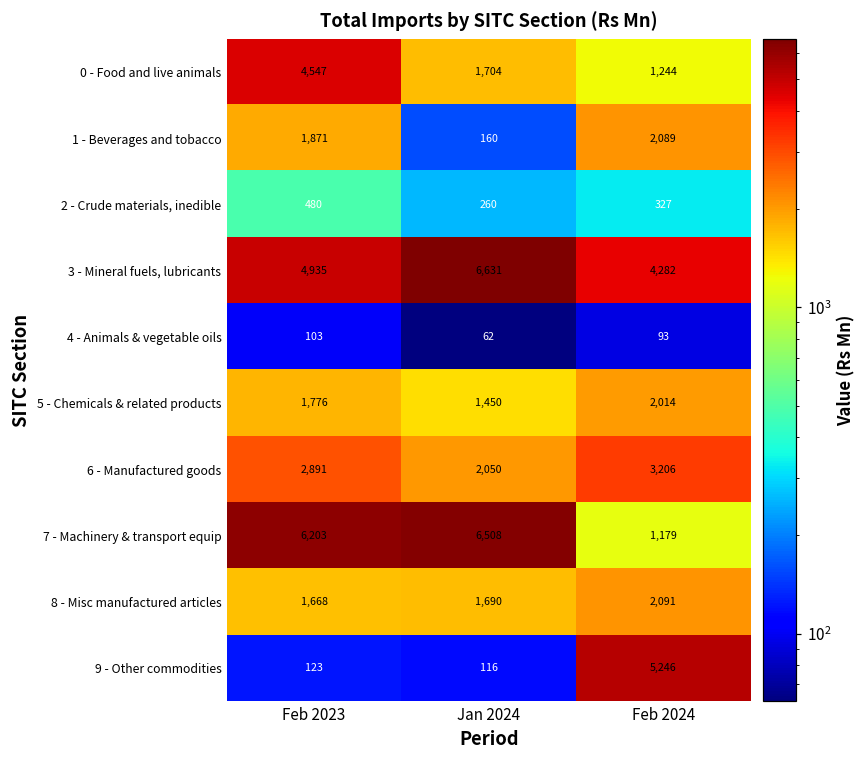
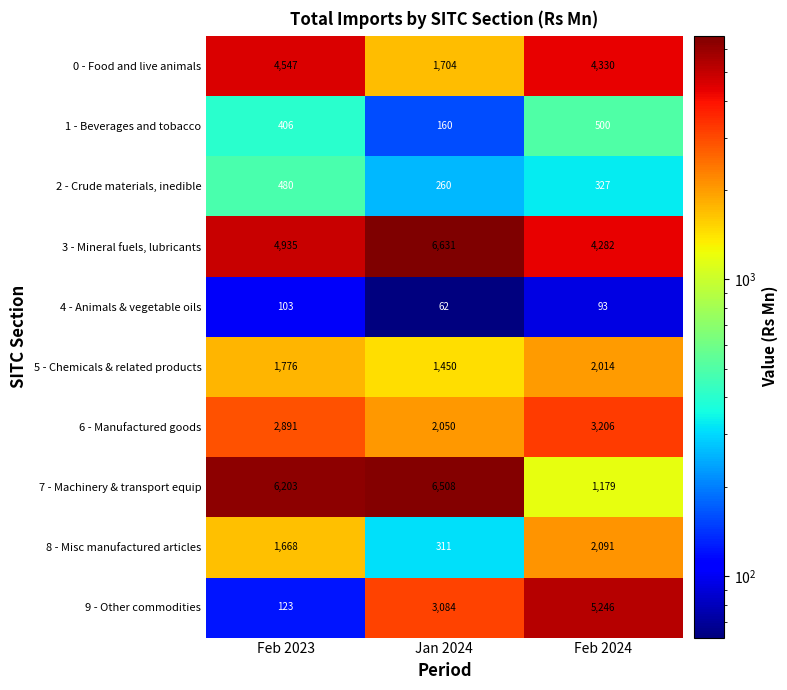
0 - Food and live animals, Feb 2024: 1,244 -> 4,330
1 - Beverages and tobacco, Feb 2023: 1,871 -> 406
1 - Beverages and tobacco, Feb 2024: 2,089 -> 500
8 - Misc manufactured articles, Jan 2024: 1,690 -> 311
9 - Other commodities, Jan 2024: 116 -> 3,084
